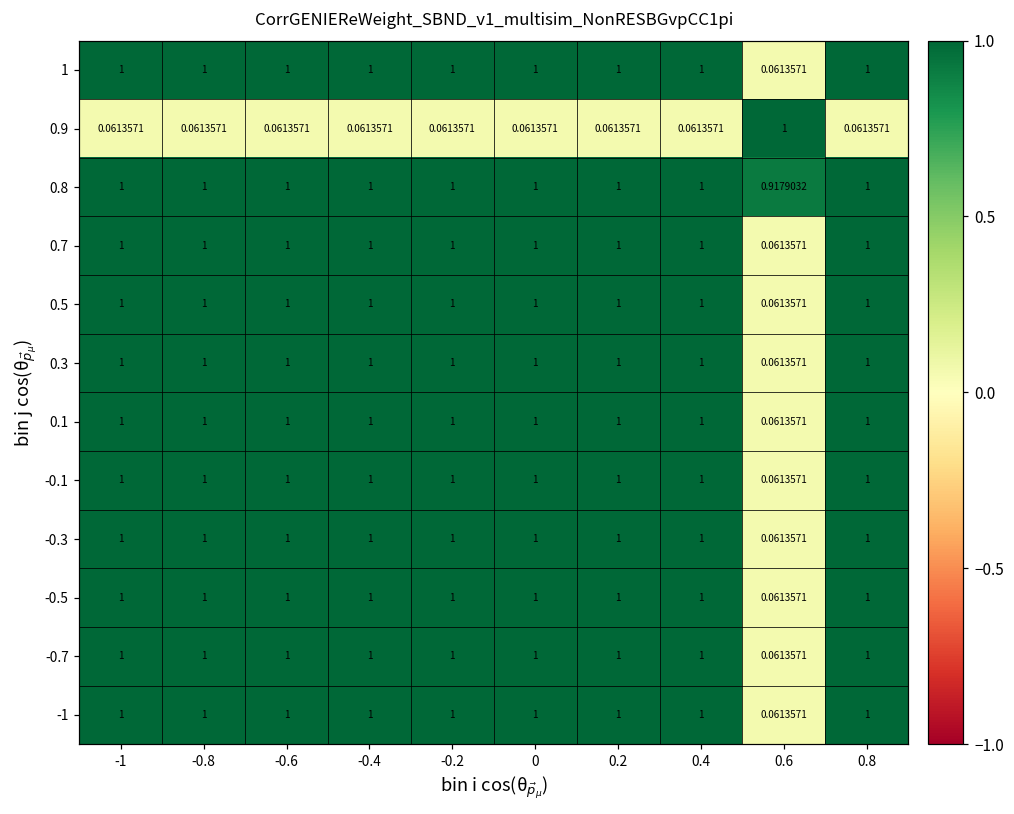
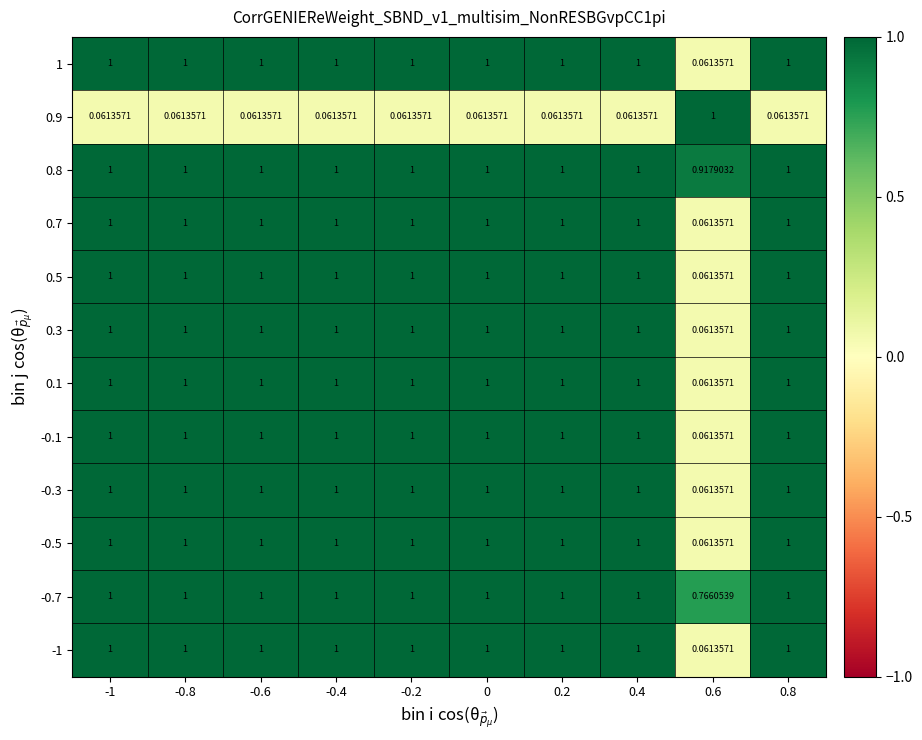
-0.7, 0.6: 0.0613571 -> 0.7660539
